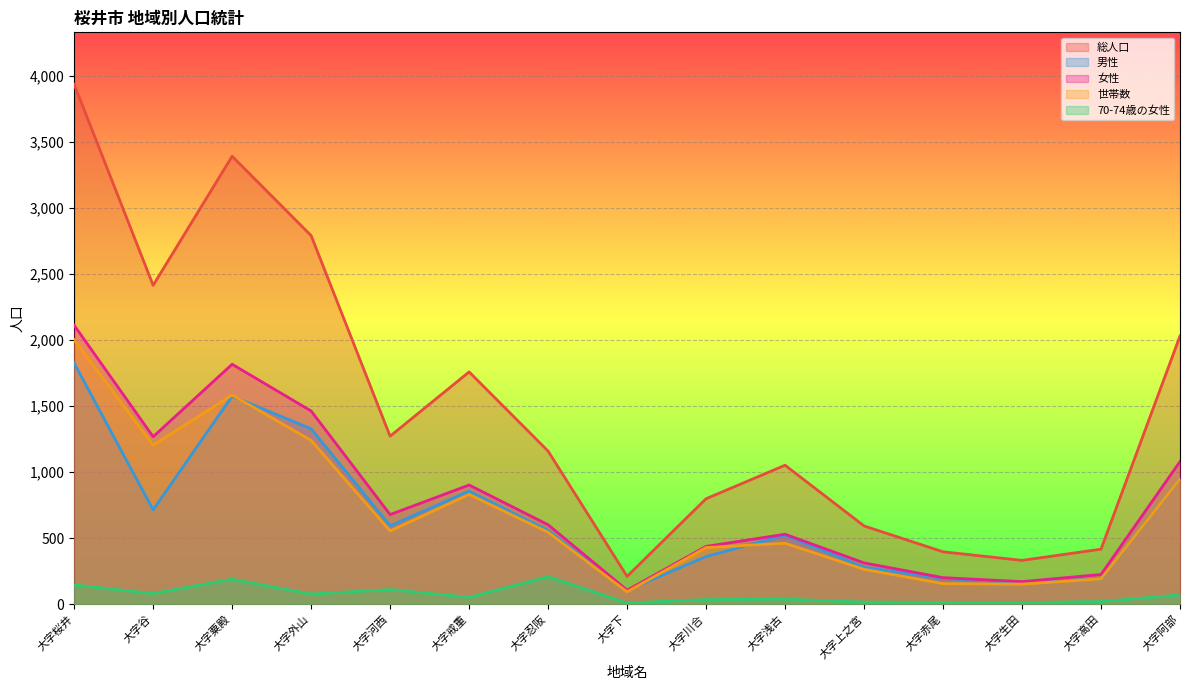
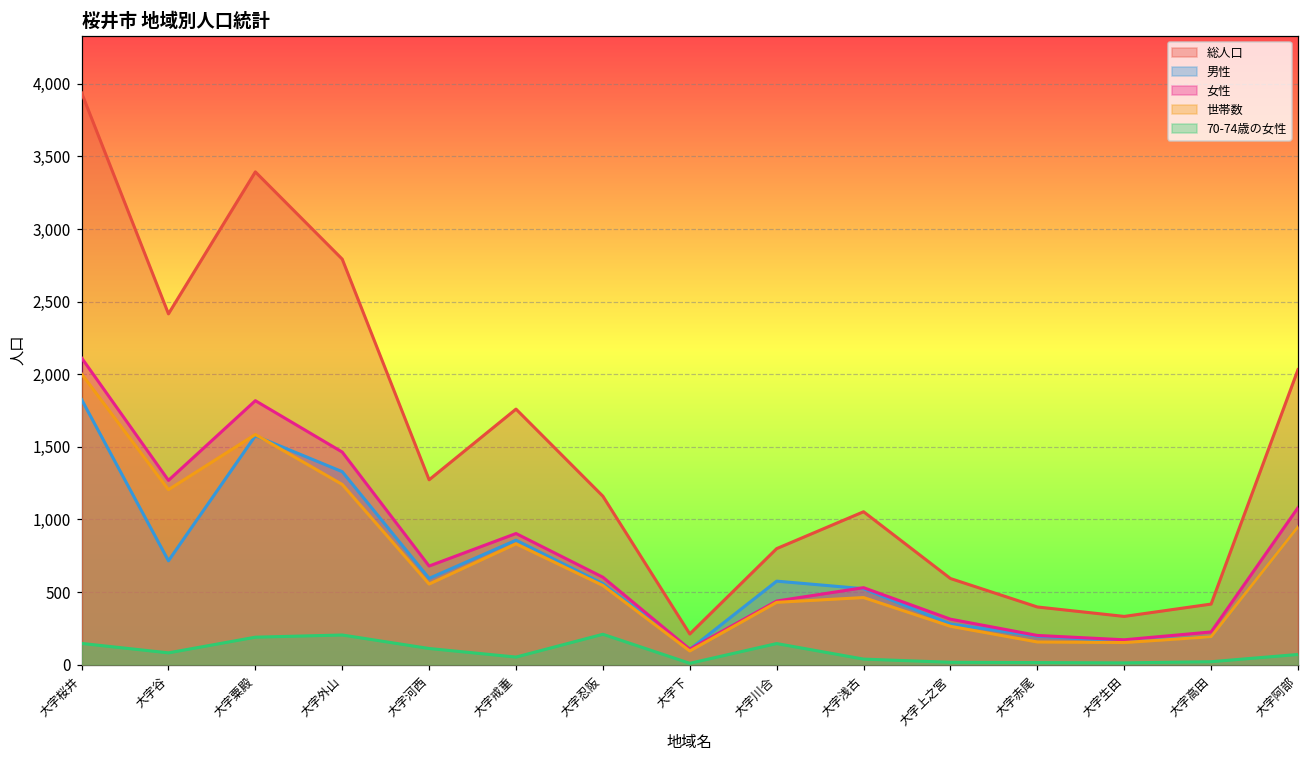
70-74歳の女性, 大字外山: 80 -> 200
男性, 大字川合: 360 -> 580
70-74歳の女性, 大字川合: 40 -> 150
